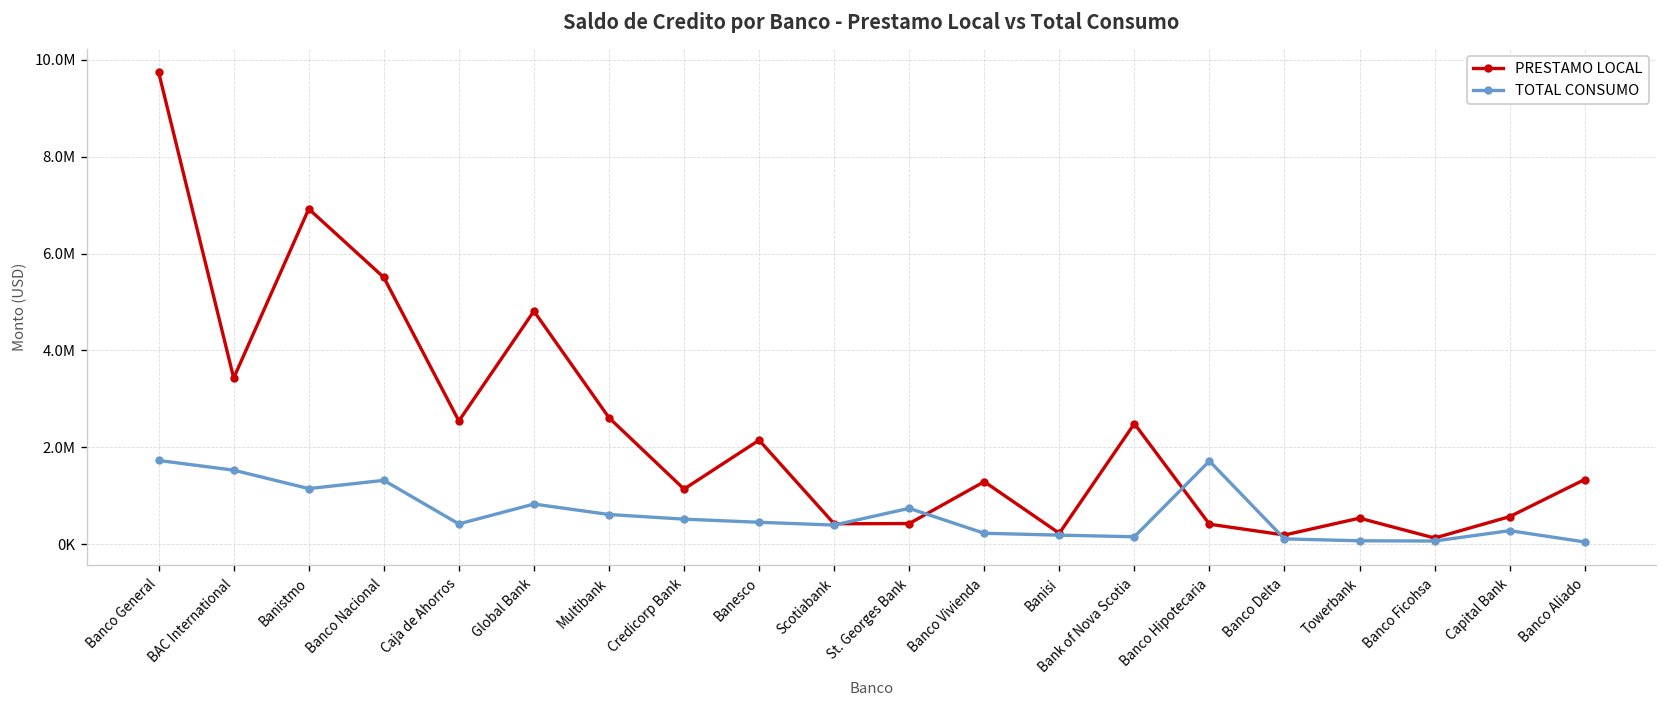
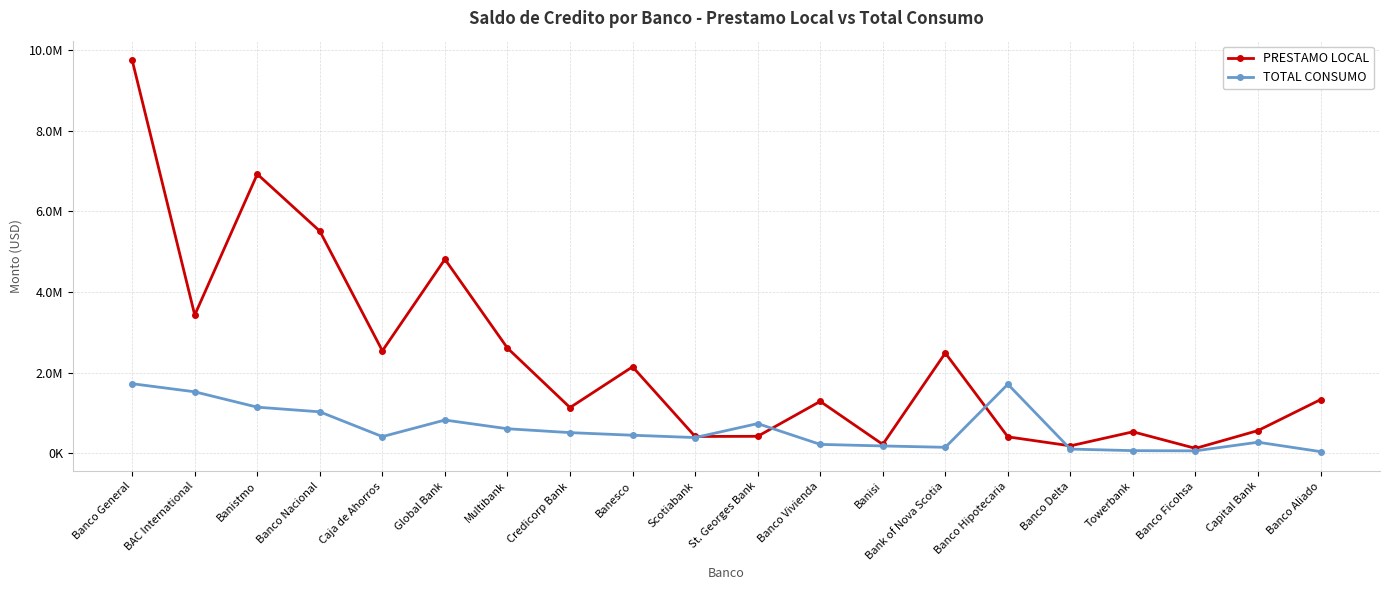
TOTAL CONSUMO, Banco Nacional: 1300000 -> 1000000
